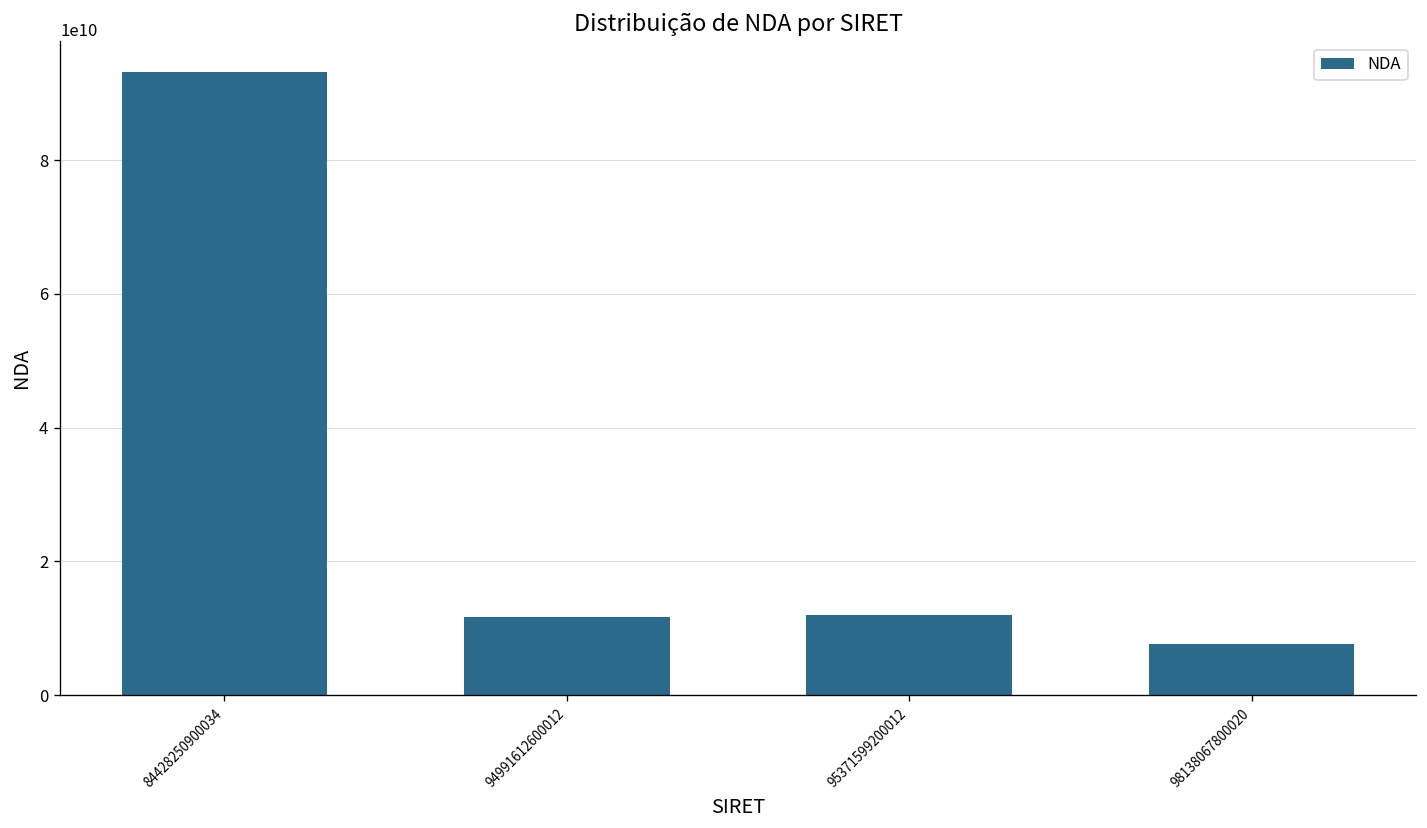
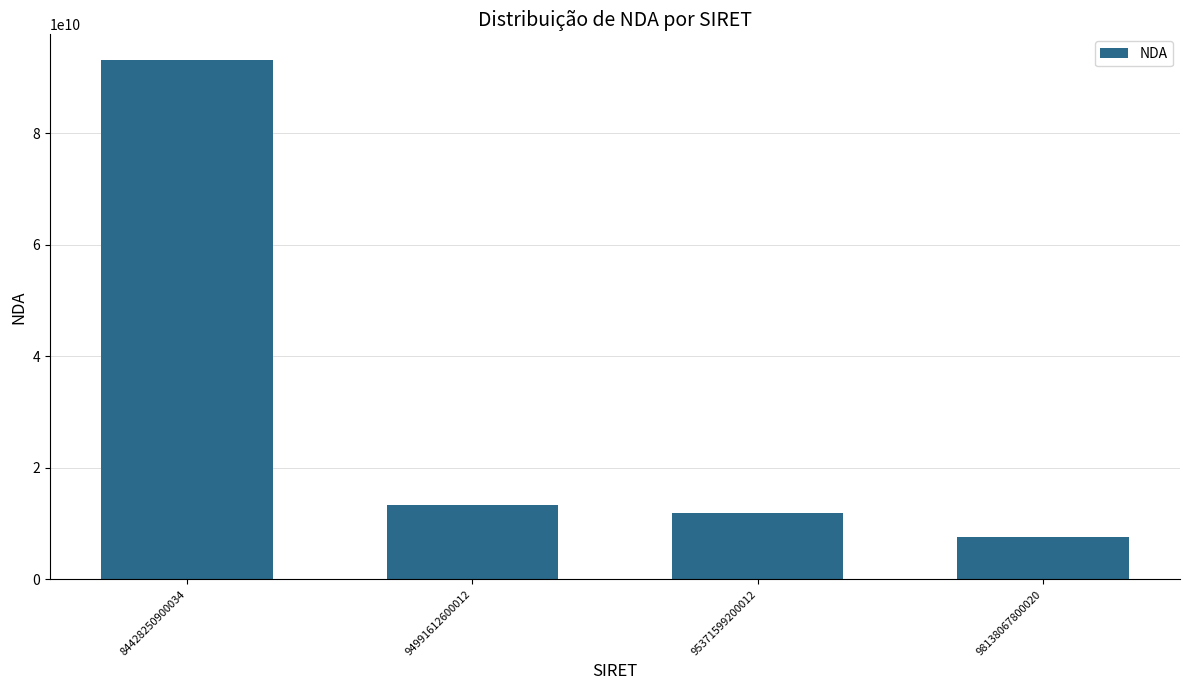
94991612600012: 12000000000 -> 13000000000
